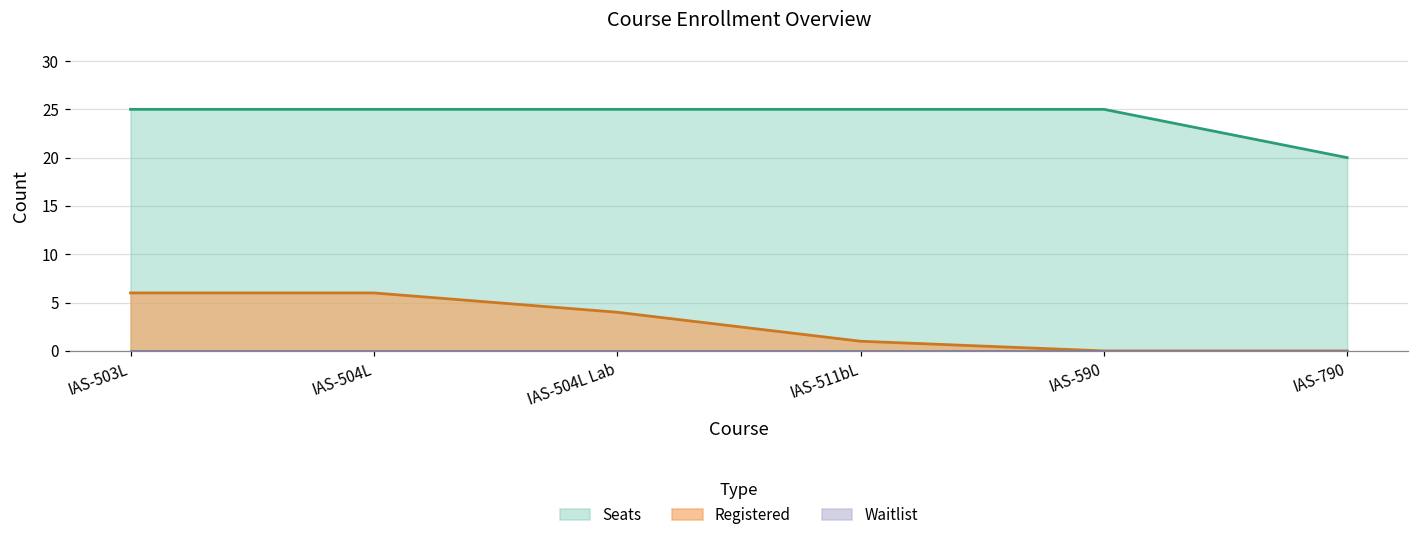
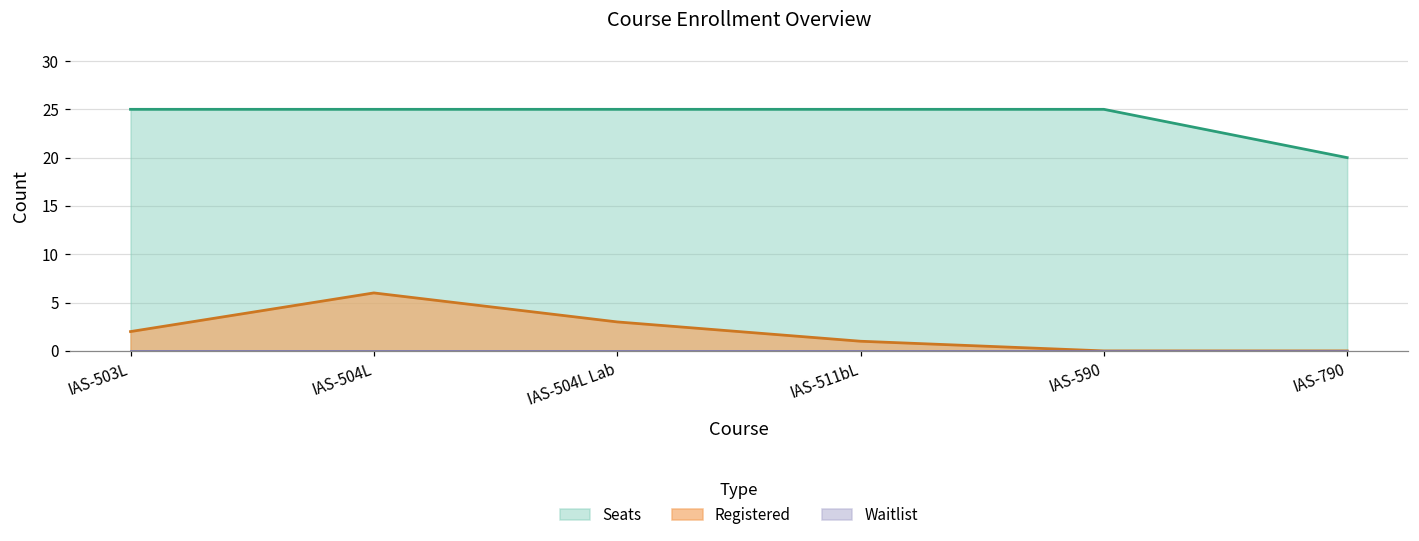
Registered, IAS-503L: 6 -> 2
Registered, IAS-504L Lab: 4 -> 3
